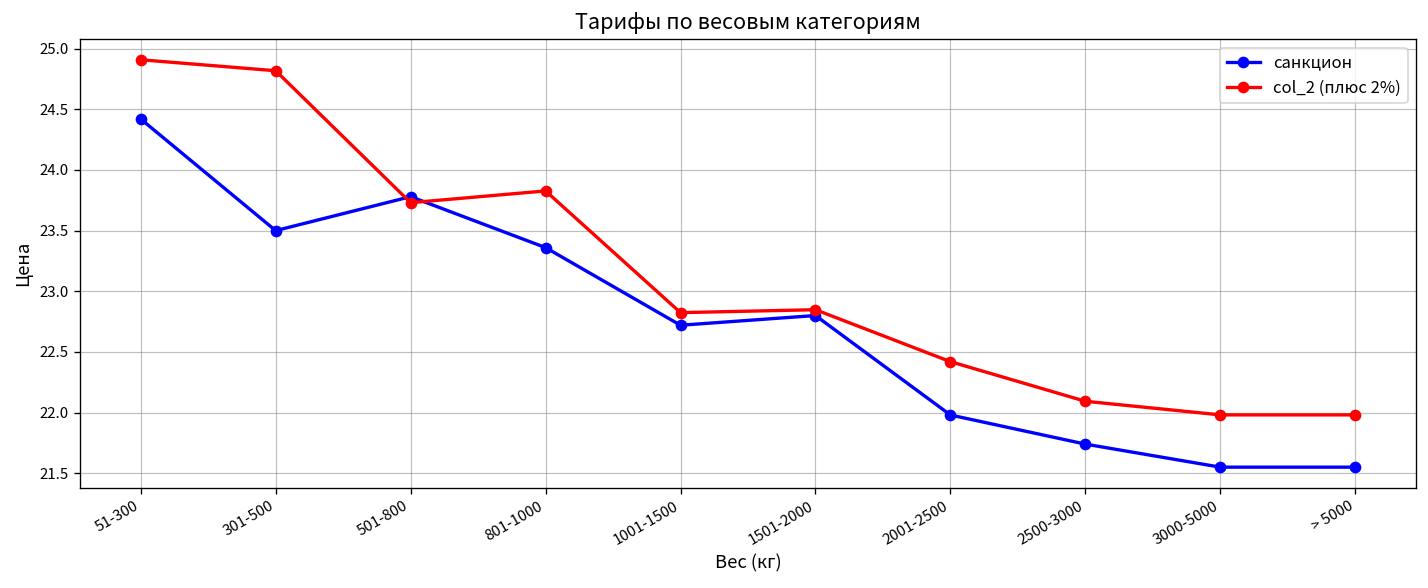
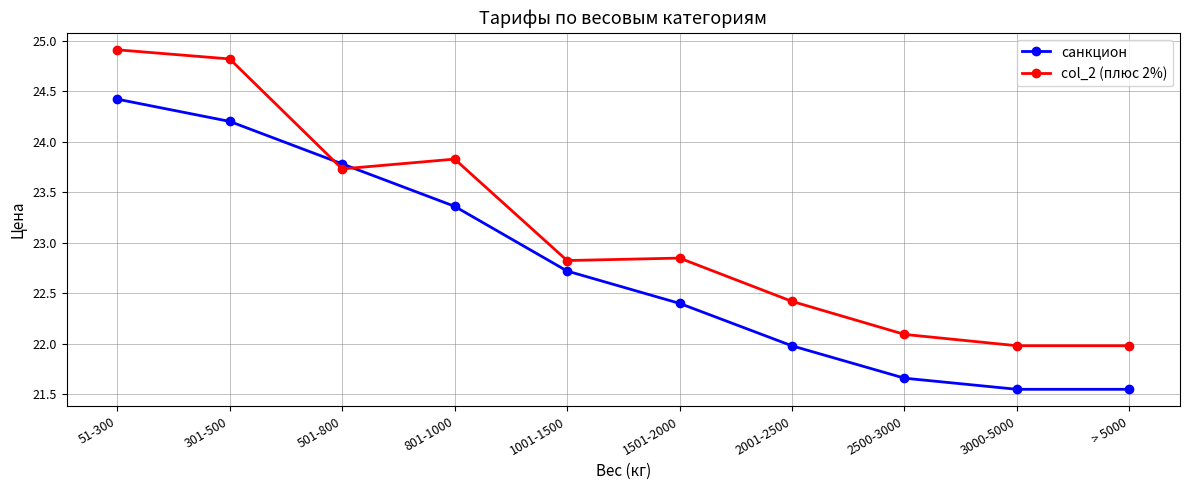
санкцион, 301-500: 23.5 -> 24.2
санкцион, 1501-2000: 22.8 -> 22.4
санкцион, 2500-3000: 21.74 -> 21.66
